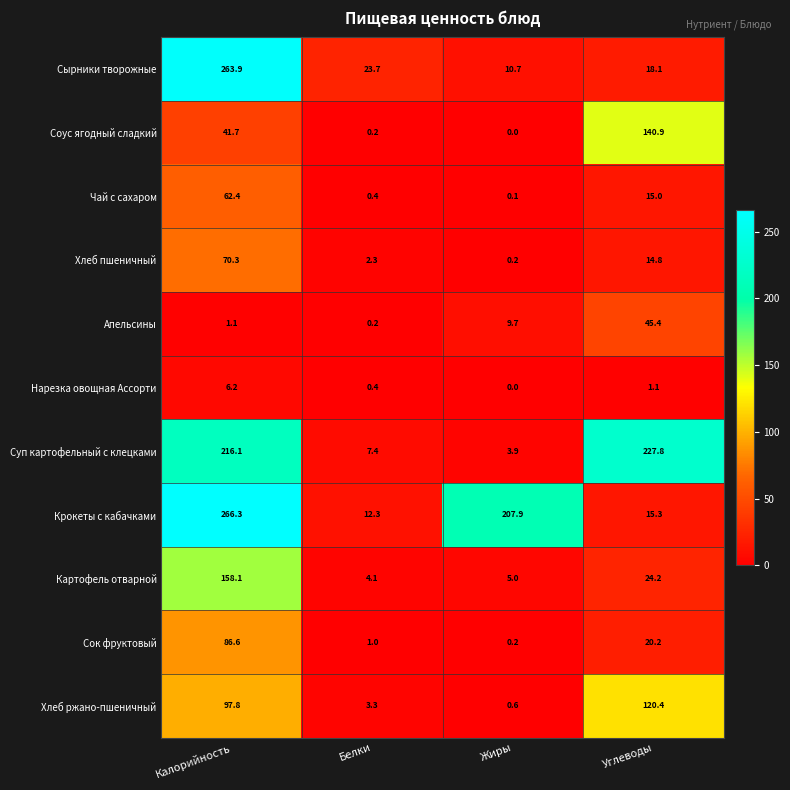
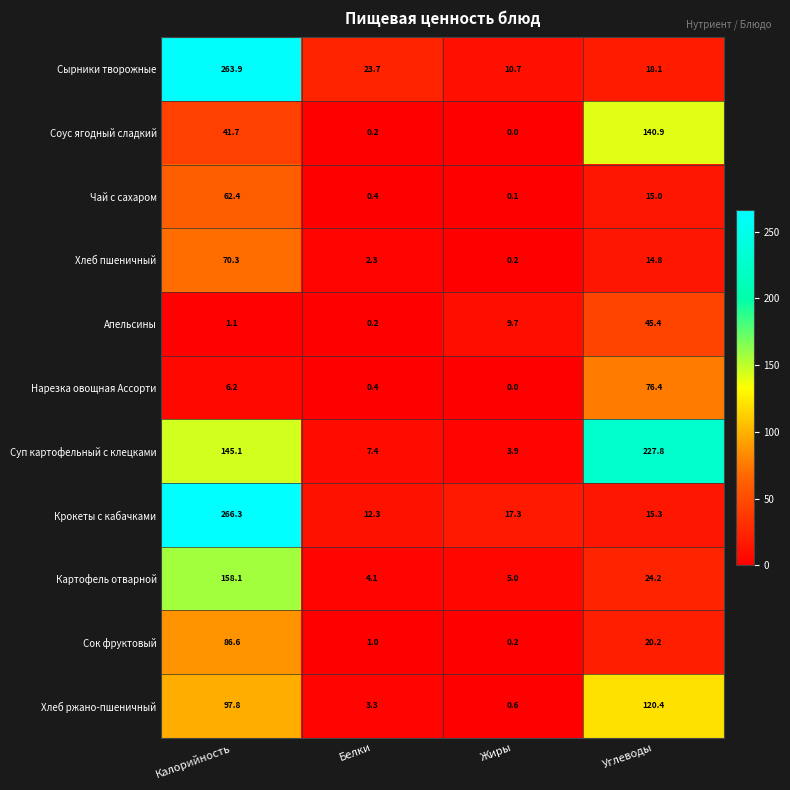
Нарезка овощная Ассорти, Углеводы: 1.1 -> 76.4
Суп картофельный с клецками, Калорийность: 216.1 -> 145.1
Крокеты с кабачками, Жиры: 207.9 -> 17.3
